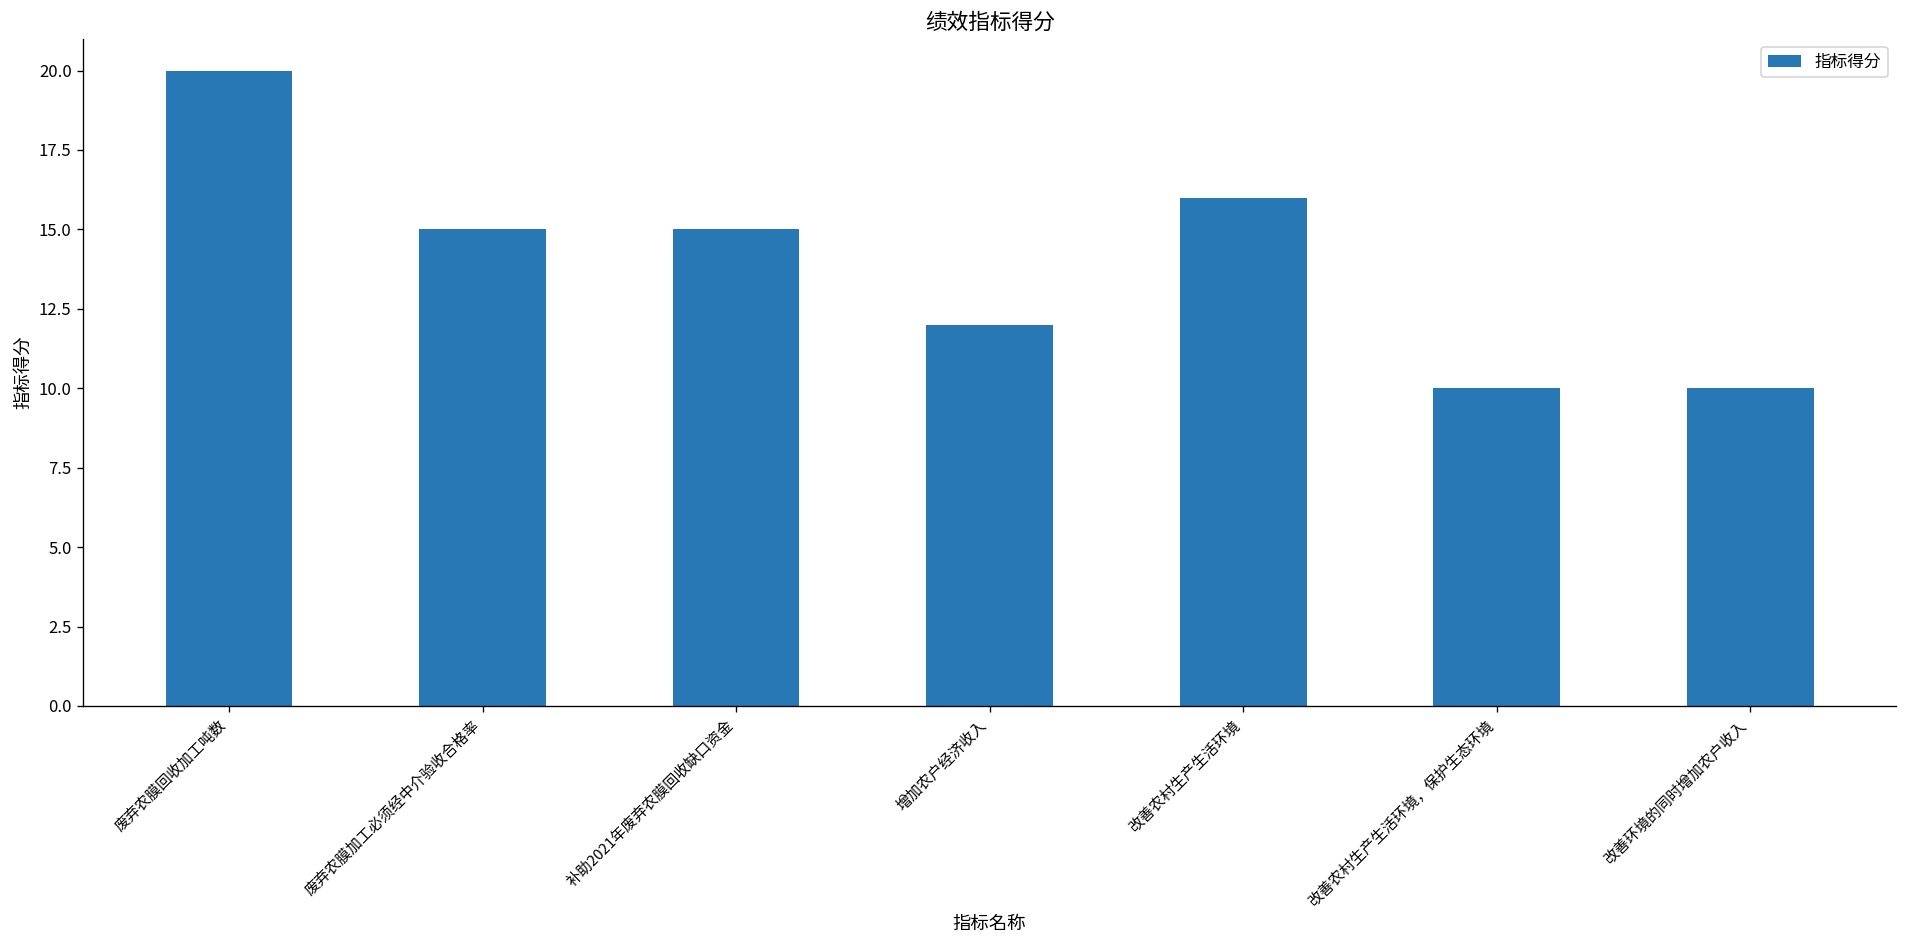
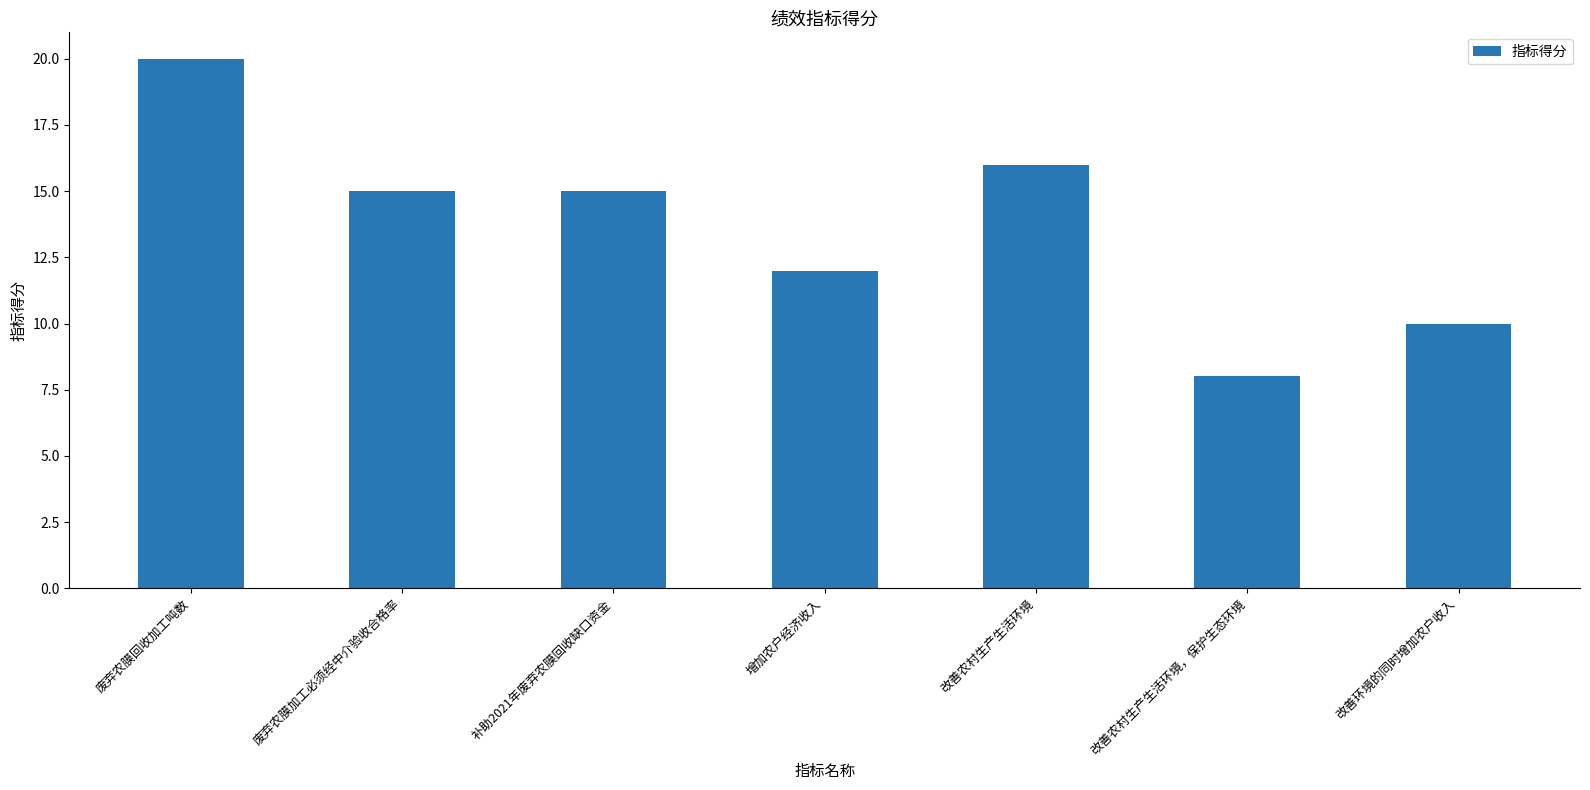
改善农村生产生活环境，保护生态环境: 10 -> 8
